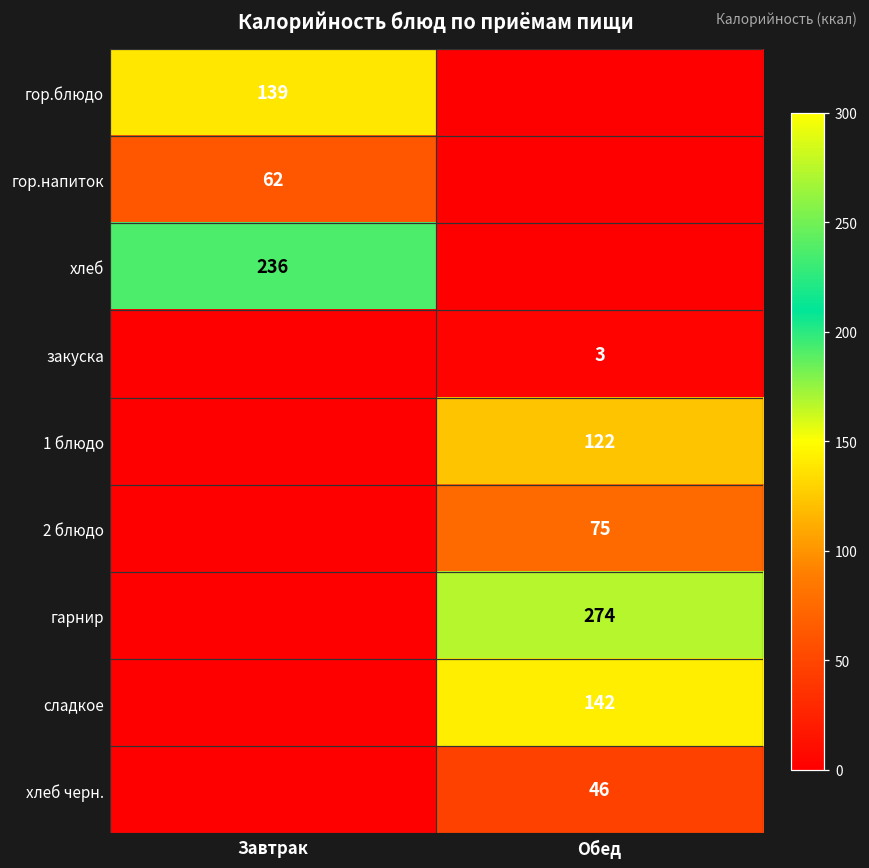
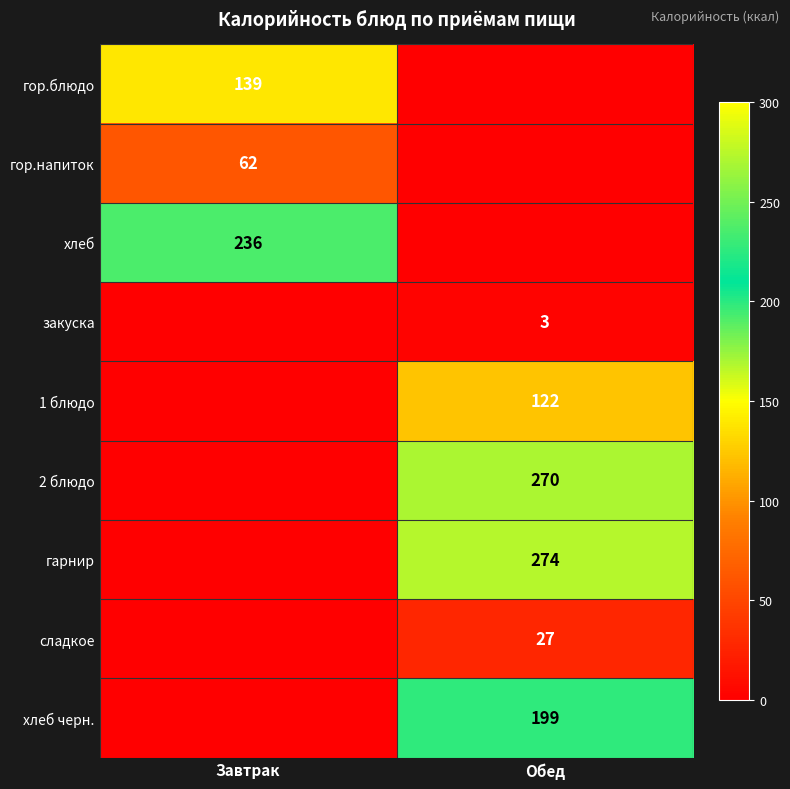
2 блюдо, Обед: 75 -> 270
сладкое, Обед: 142 -> 27
хлеб черн., Обед: 46 -> 199
